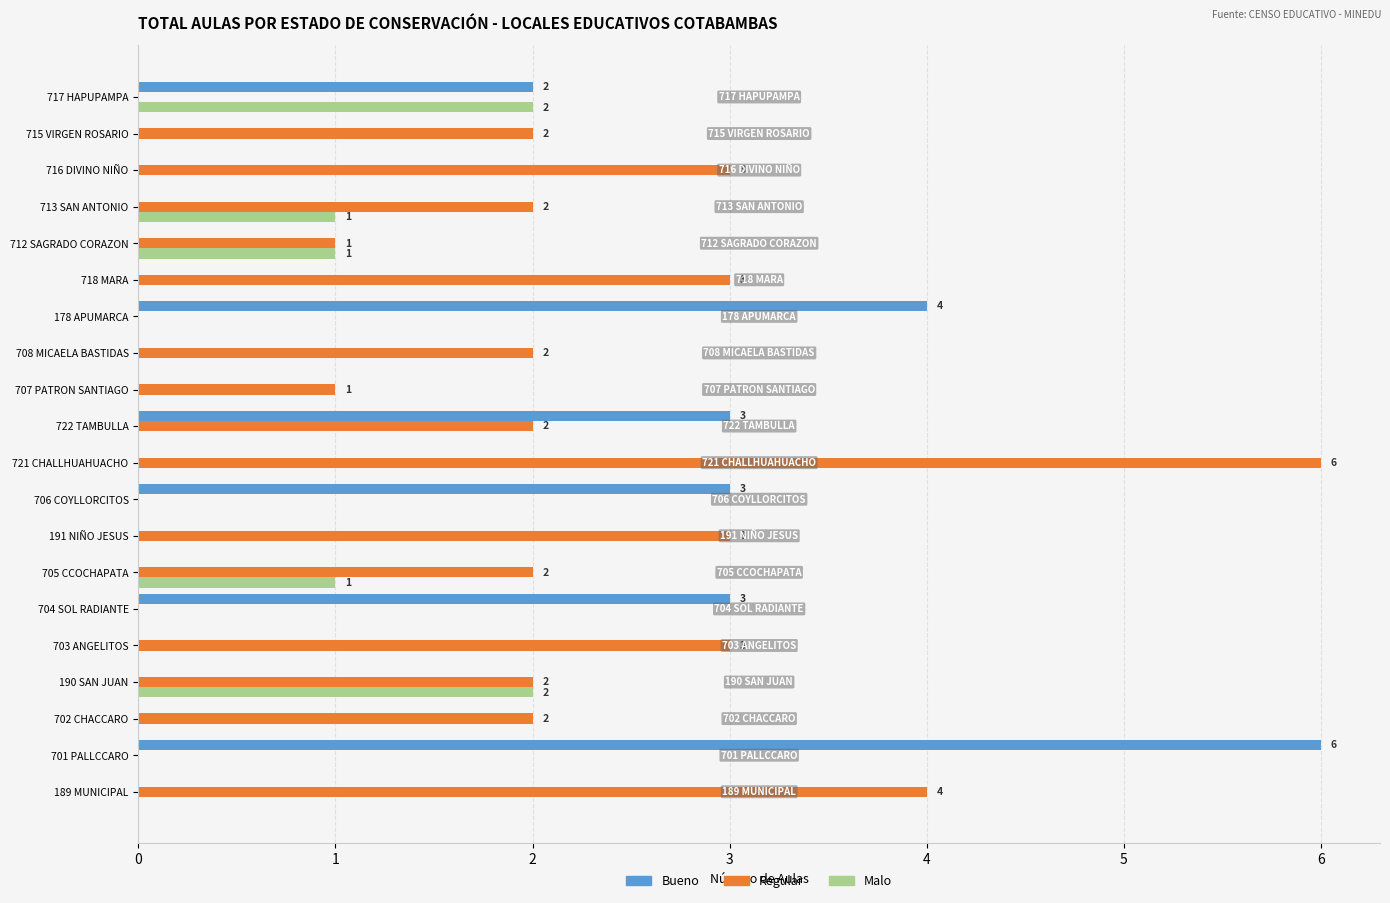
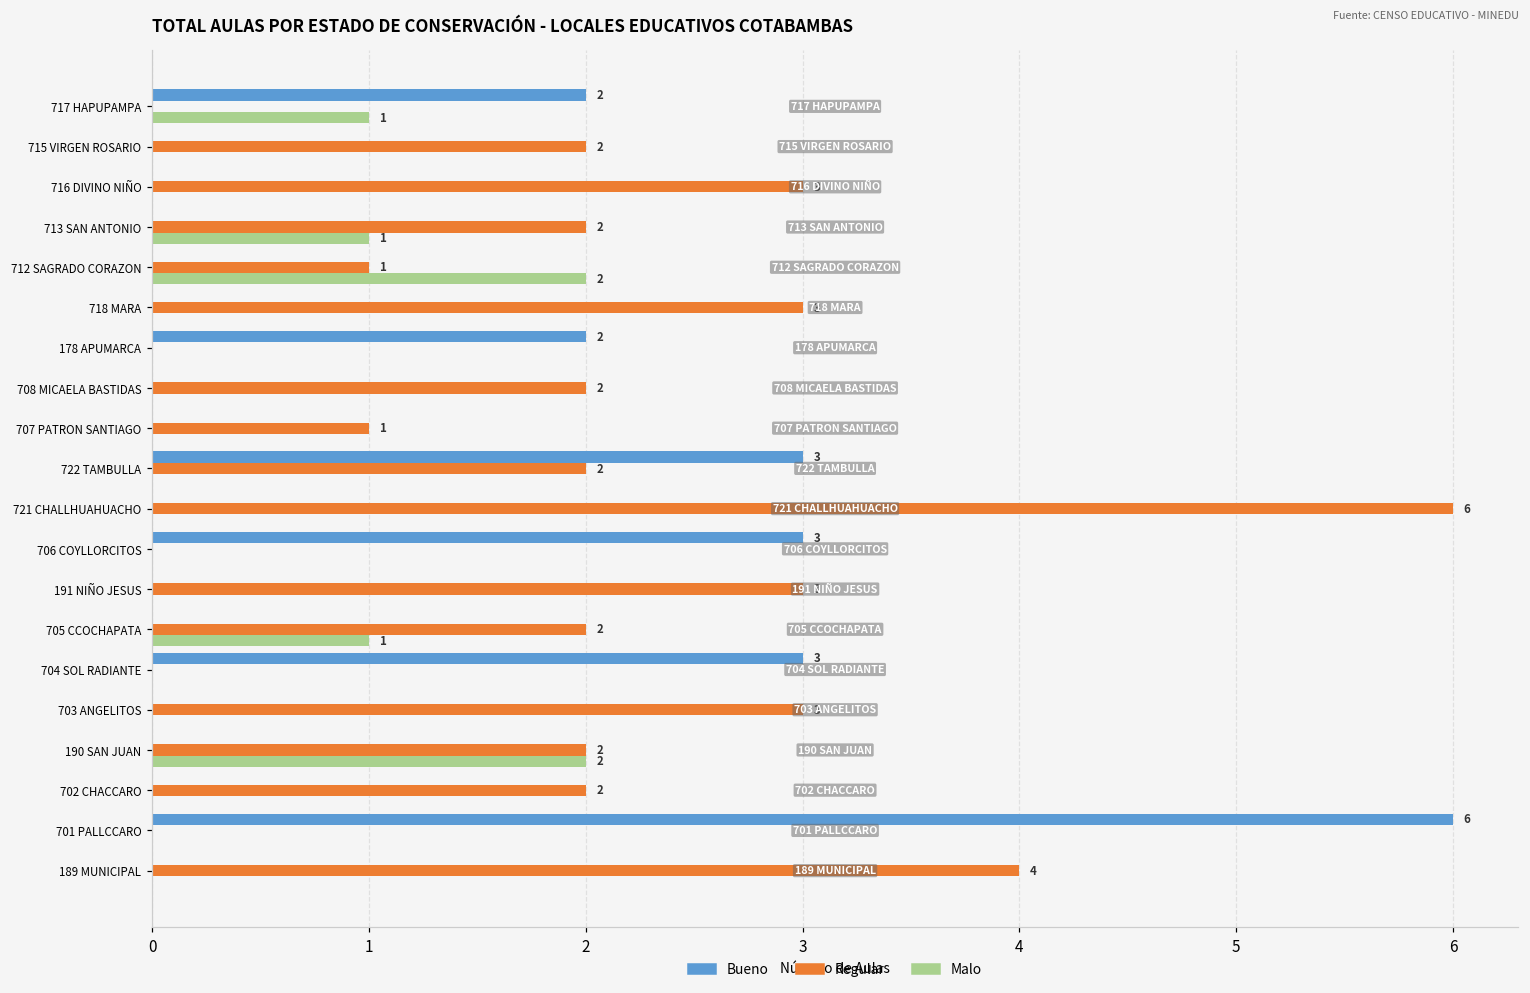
Malo, 717 HAPUPAMPA: 2 -> 1
Malo, 712 SAGRADO CORAZON: 1 -> 2
Bueno, 178 APUMARCA: 4 -> 2
